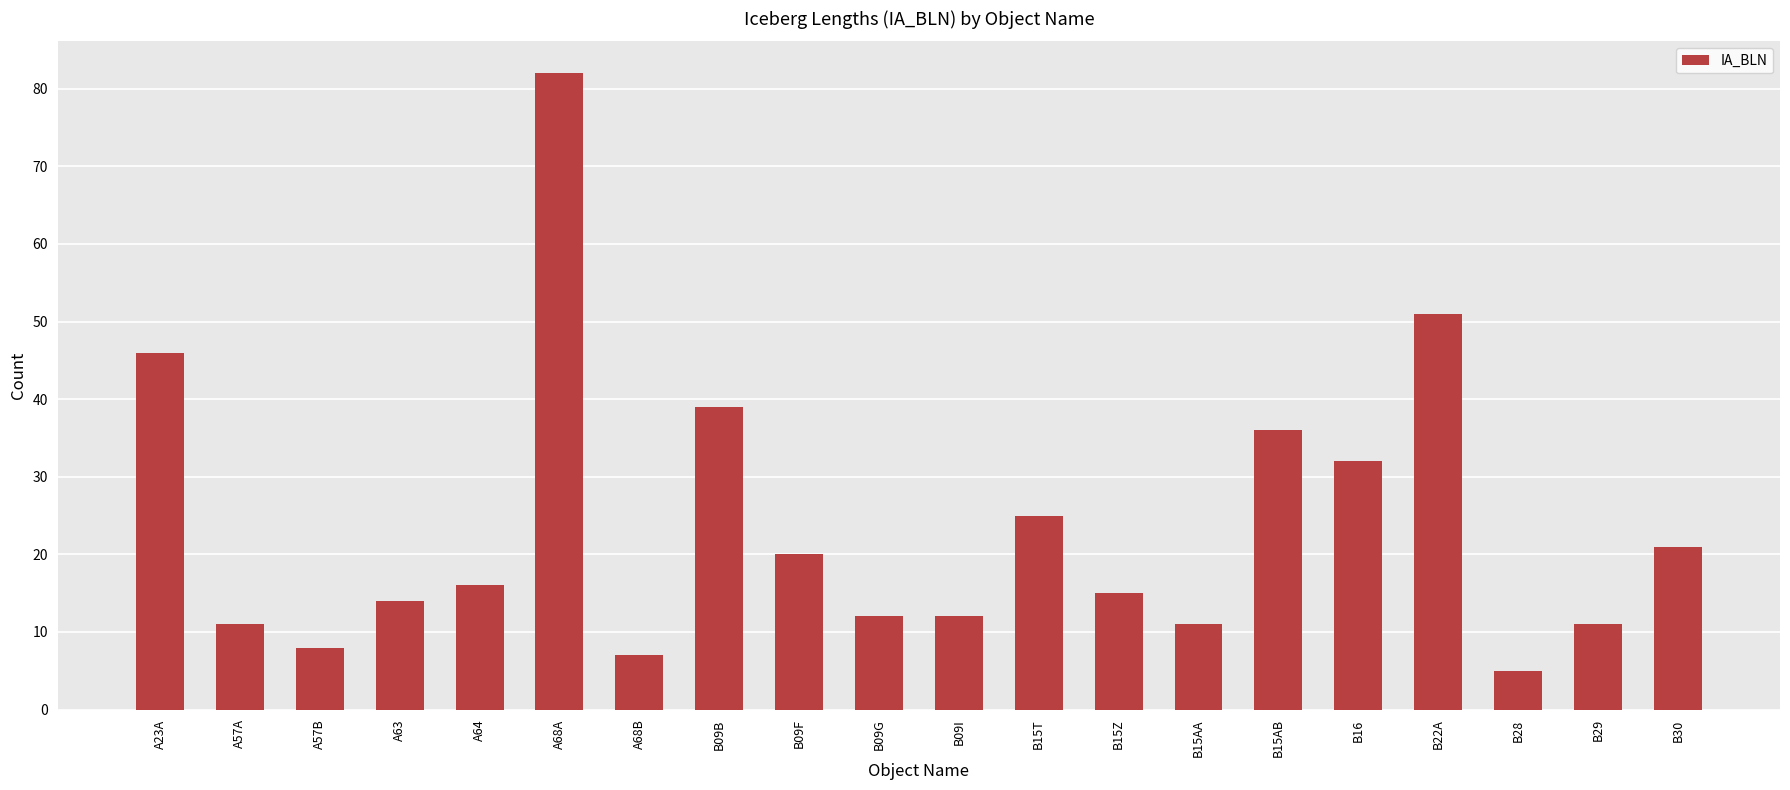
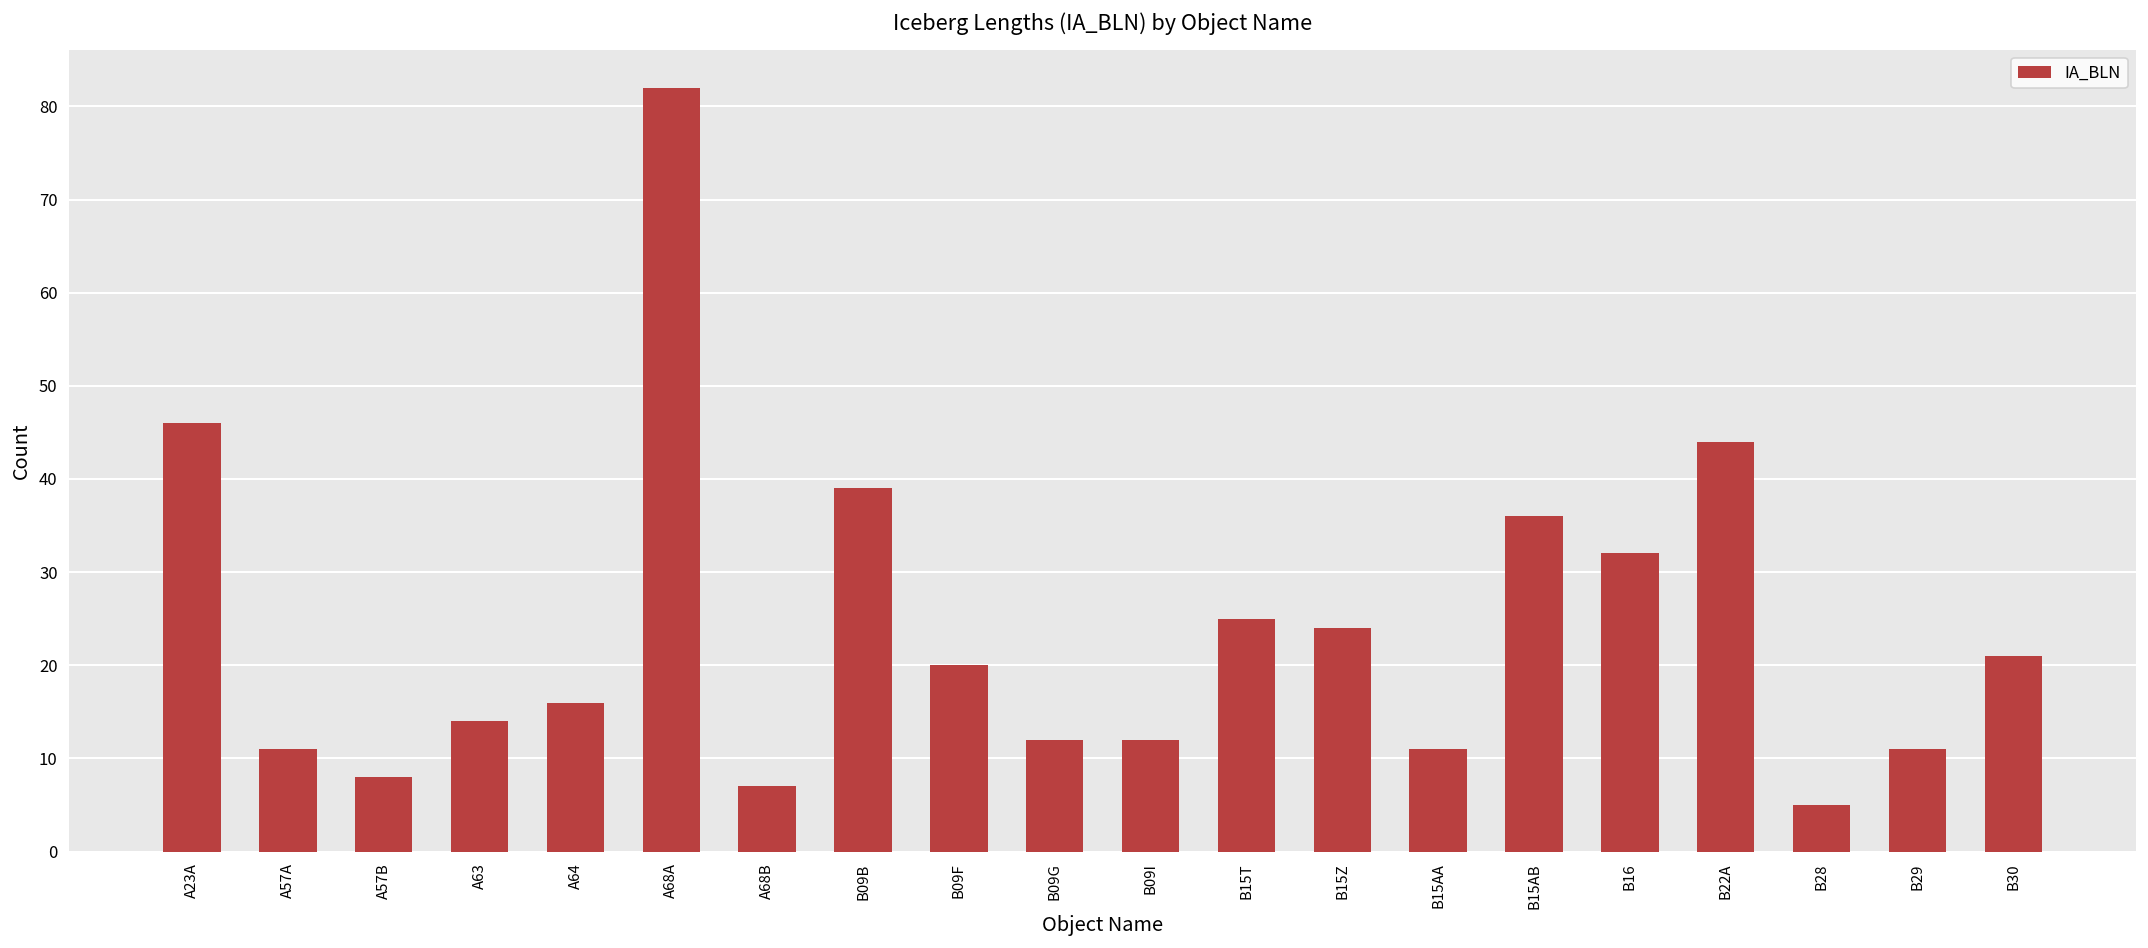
B15Z: 15 -> 24
B22A: 51 -> 44
